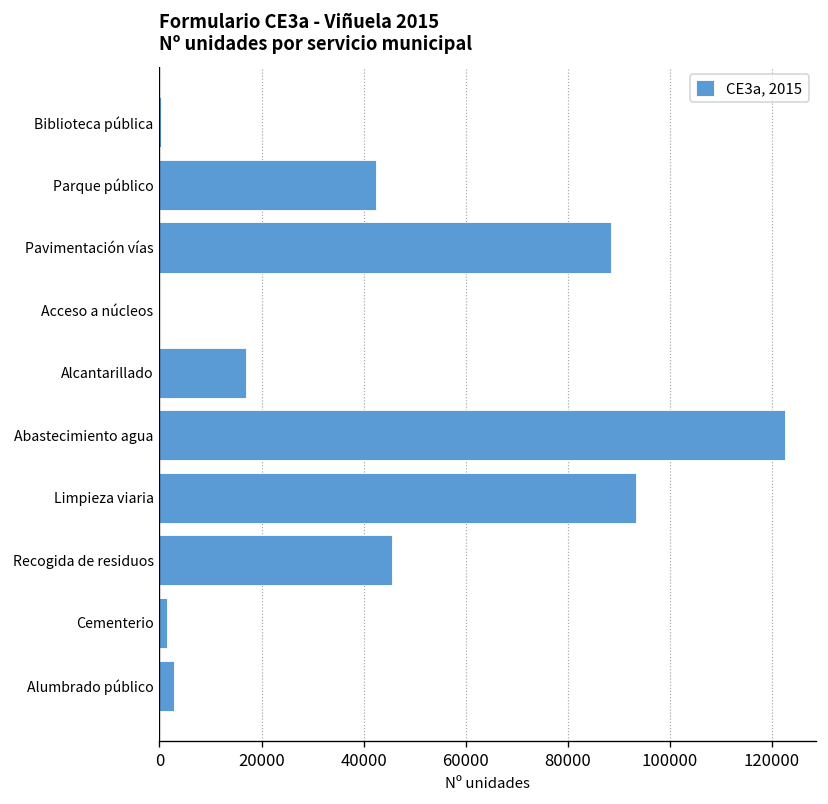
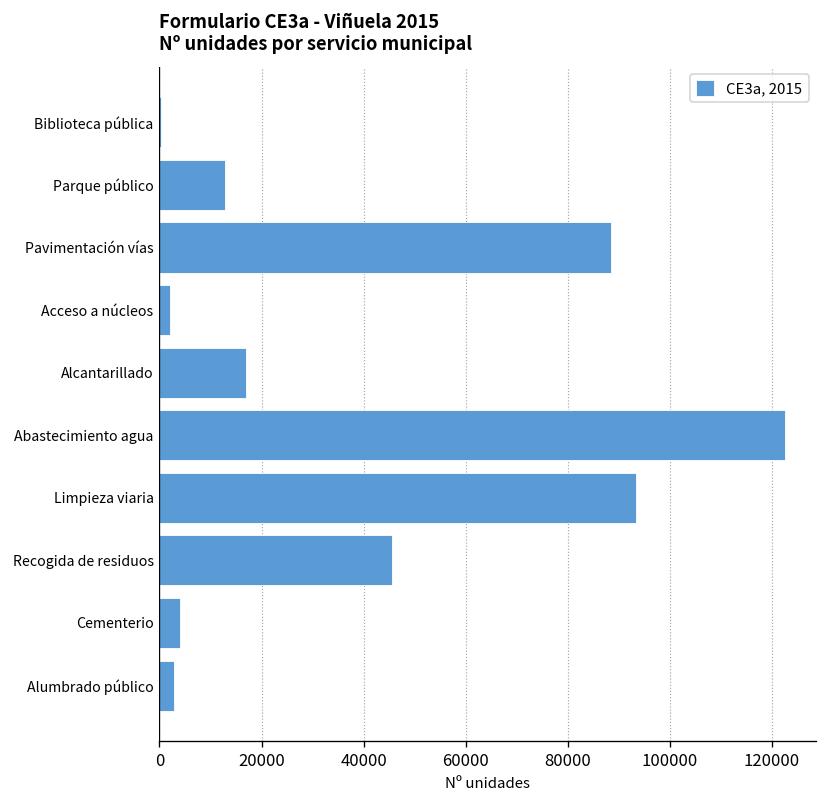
Parque público: 42000 -> 13000
Acceso a núcleos: 0 -> 2000
Cementerio: 2000 -> 4000
